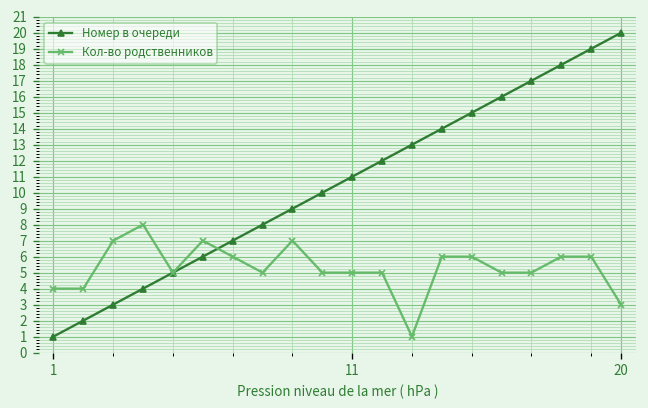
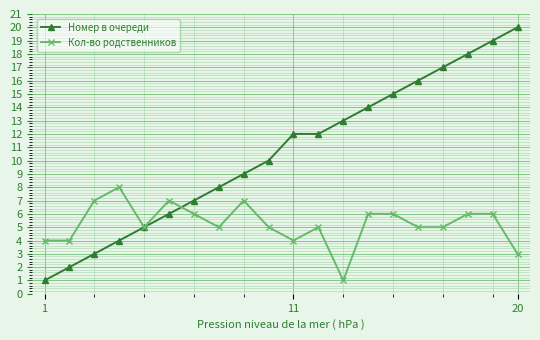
Номер в очереди, 11: 11 -> 12
Кол-во родственников, 11: 5 -> 4
